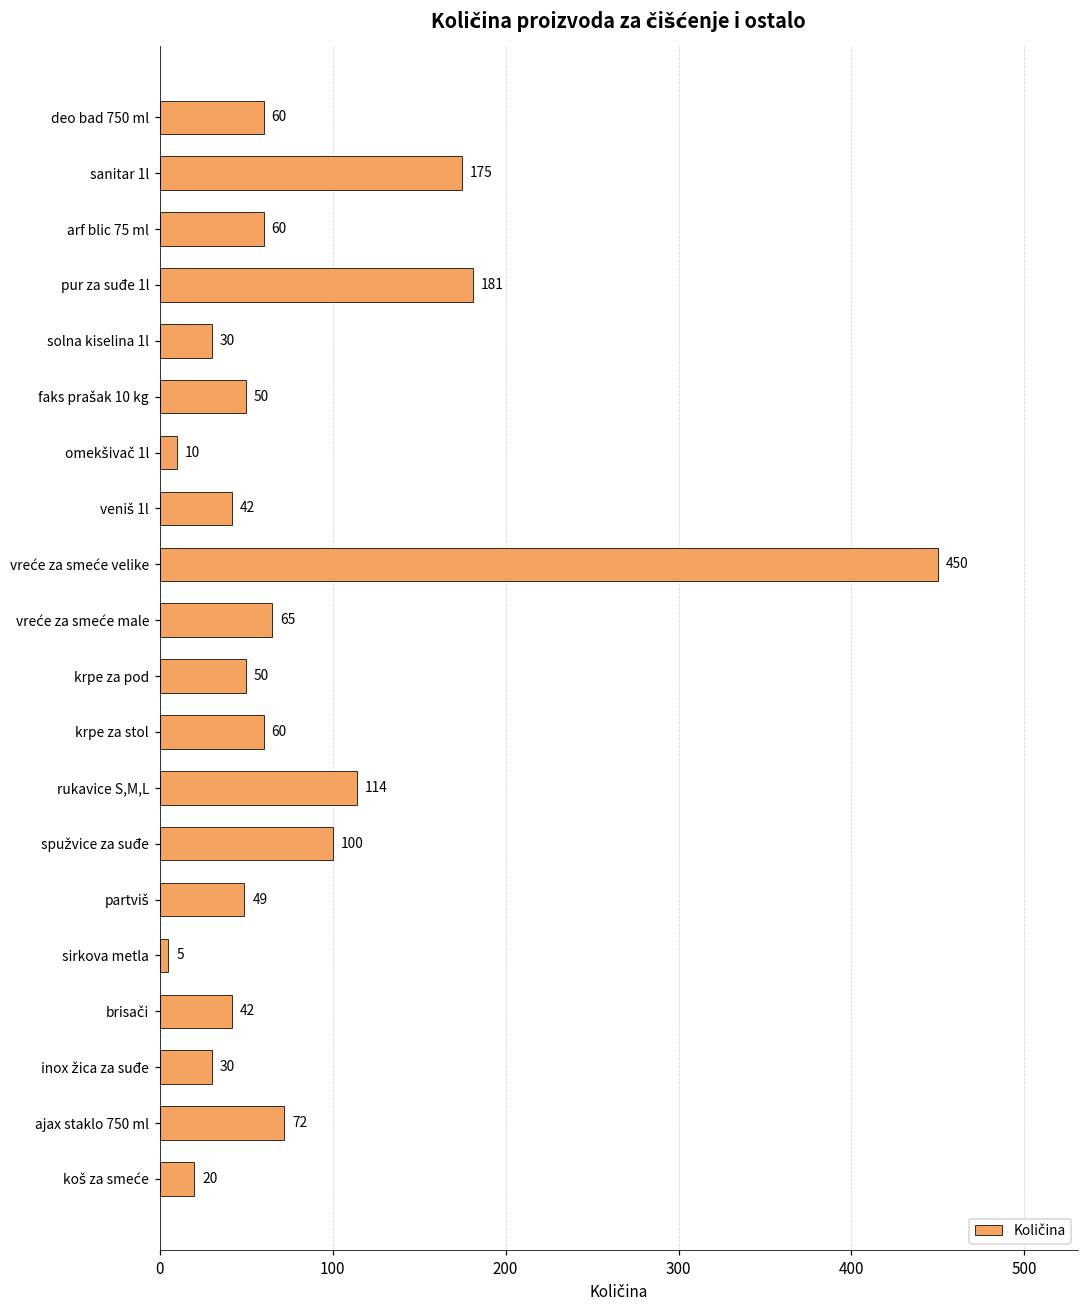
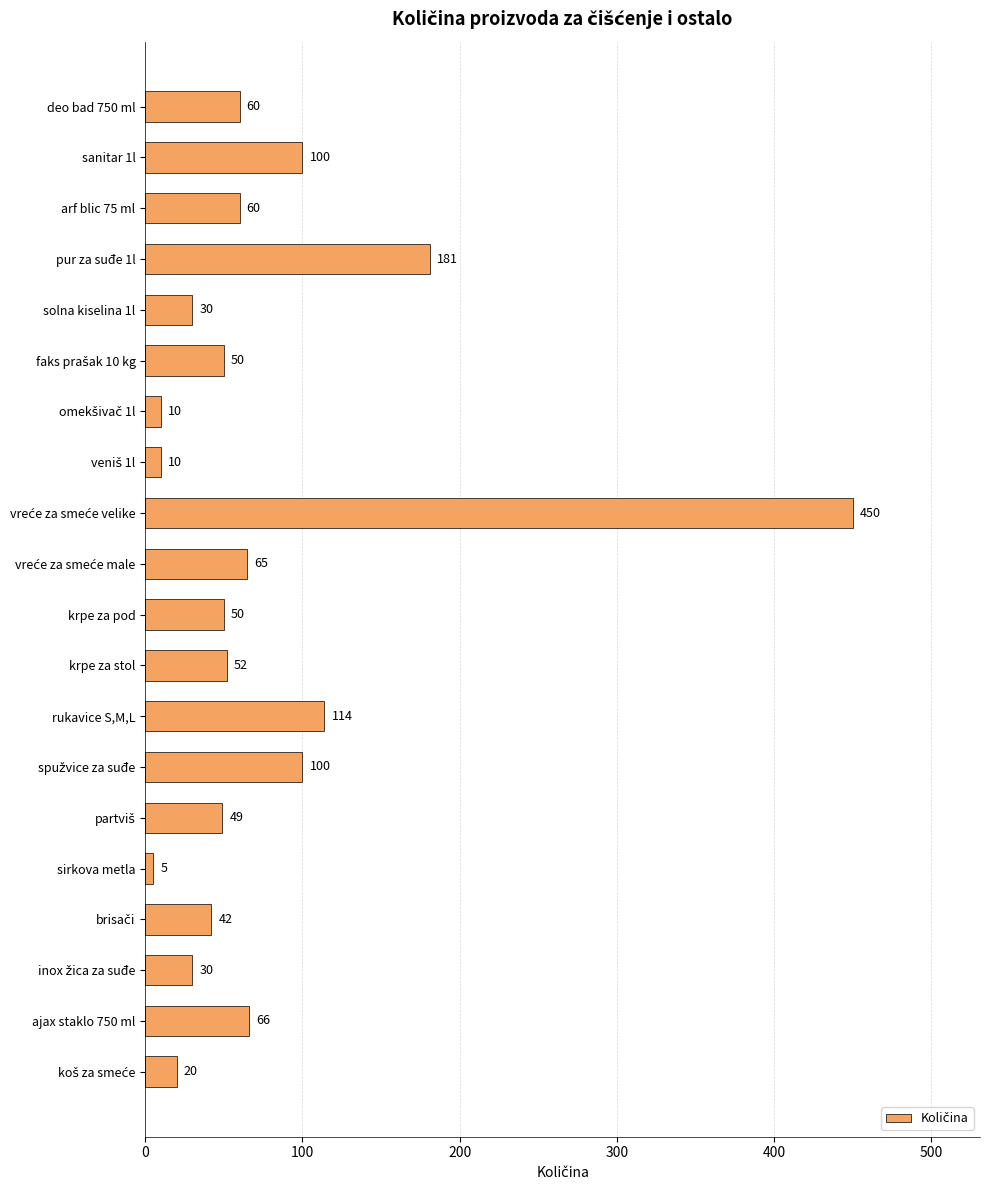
sanitar 1l: 175 -> 100
veniš 1l: 42 -> 10
krpe za stol: 60 -> 52
ajax staklo 750 ml: 72 -> 66
